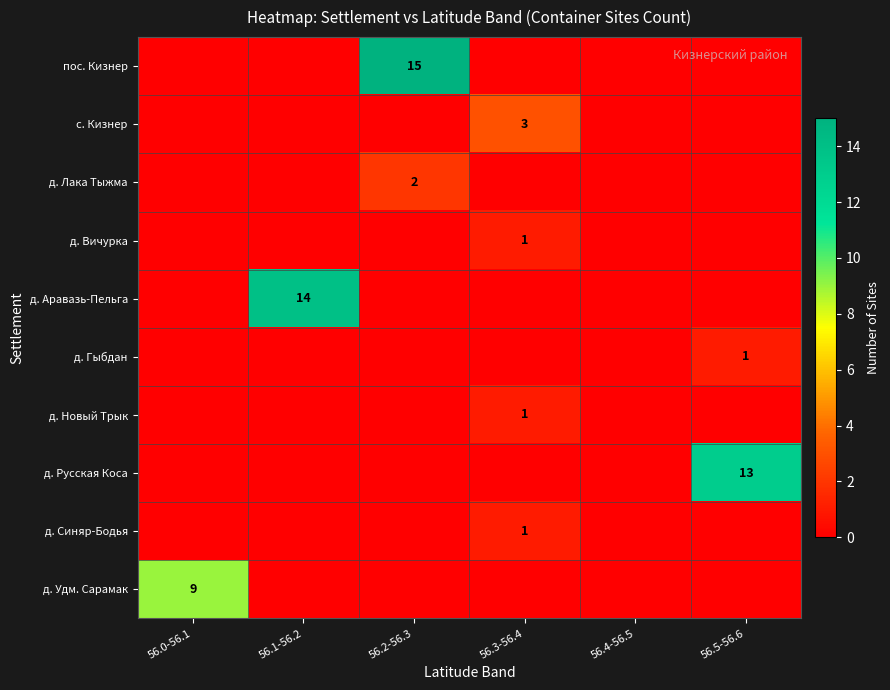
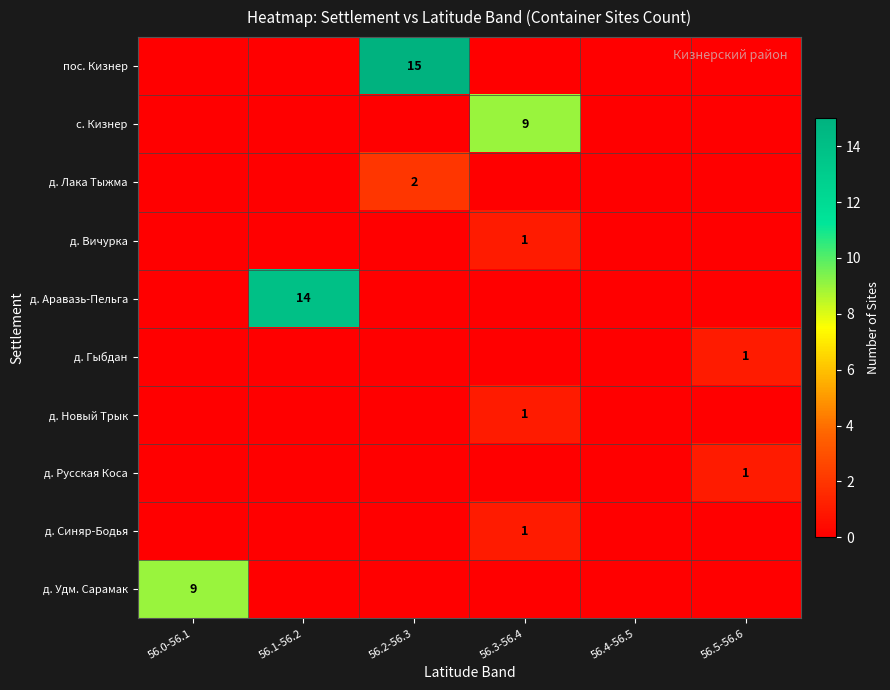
с. Кизнер, 56.3-56.4: 3 -> 9
д. Русская Коса, 56.5-56.6: 13 -> 1
